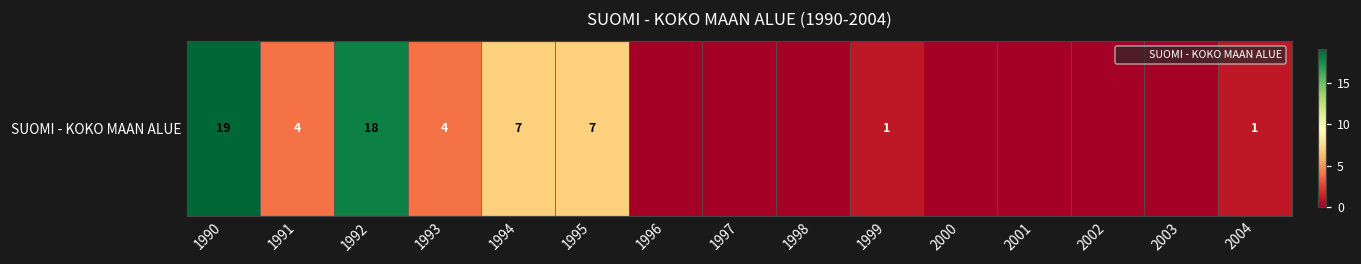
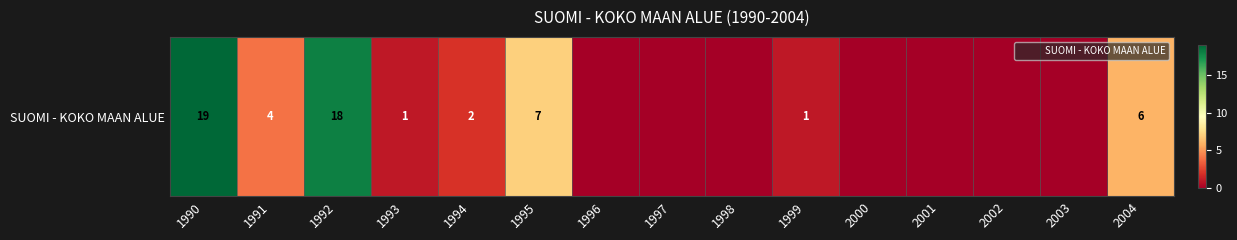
SUOMI - KOKO MAAN ALUE, 1993: 4 -> 1
SUOMI - KOKO MAAN ALUE, 1994: 7 -> 2
SUOMI - KOKO MAAN ALUE, 2004: 1 -> 6
